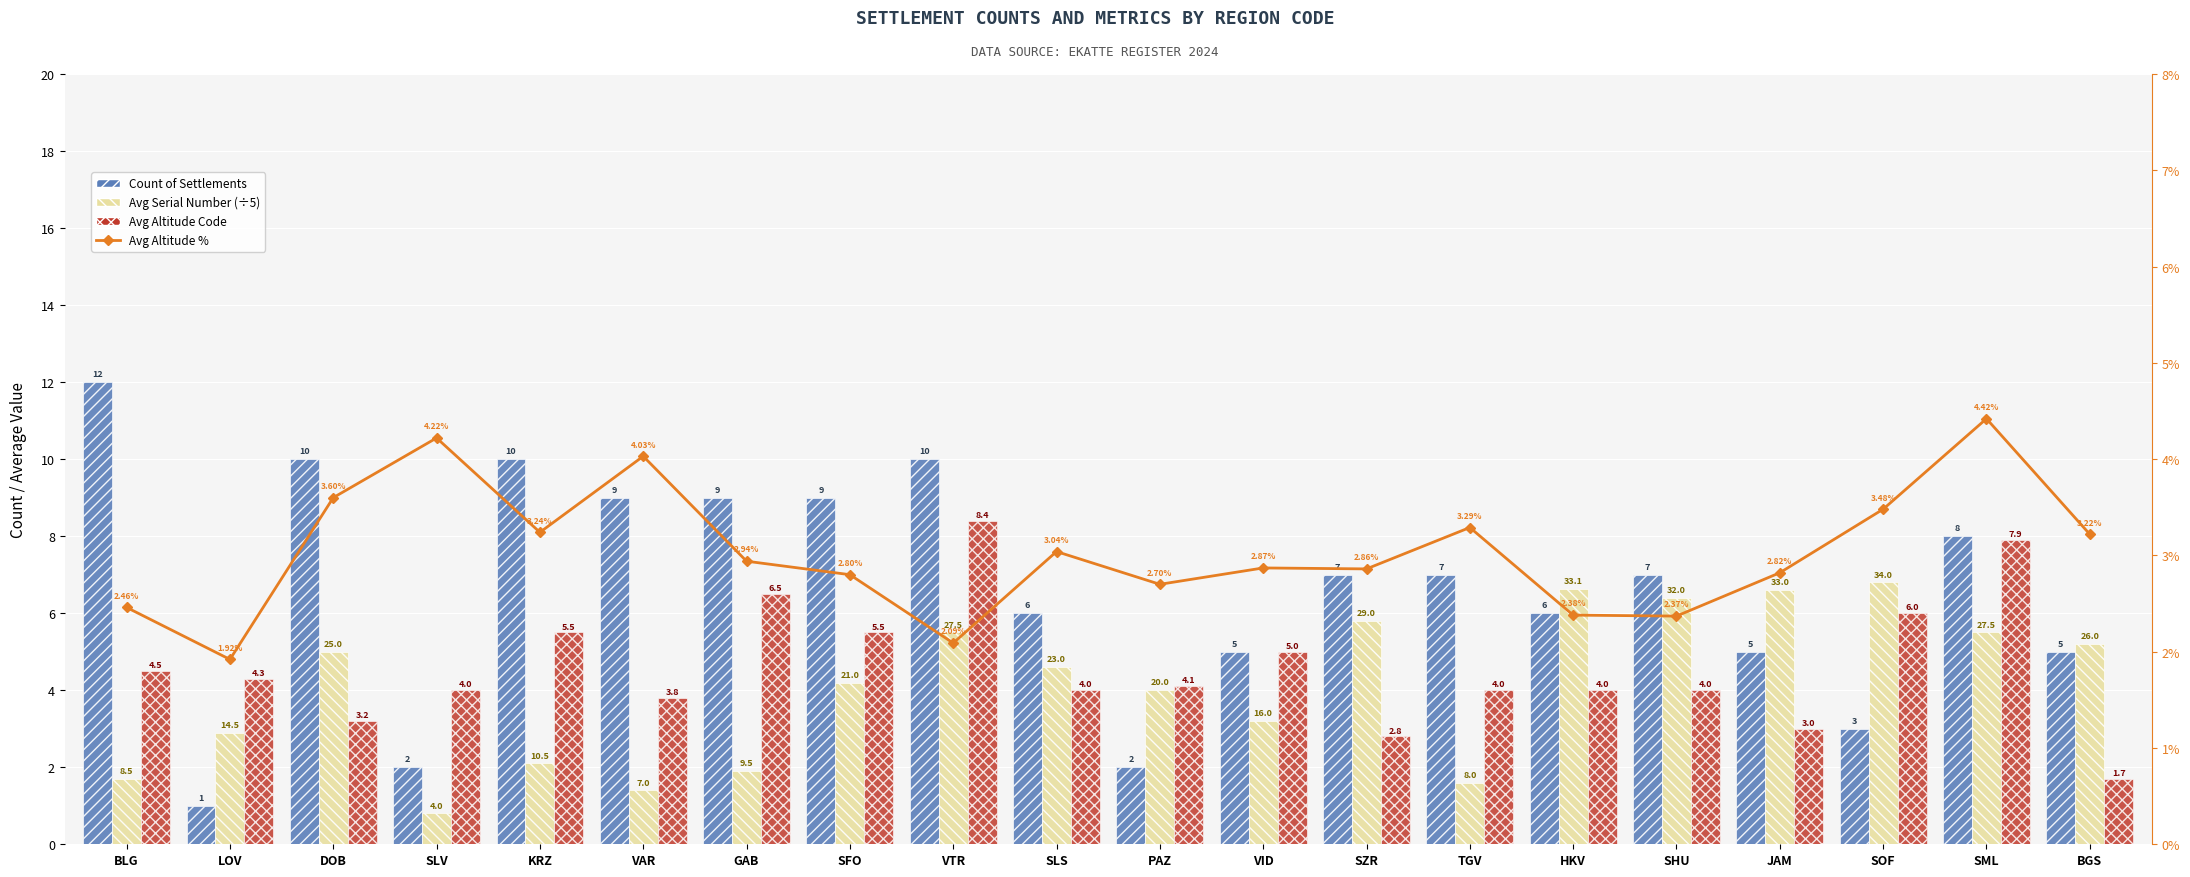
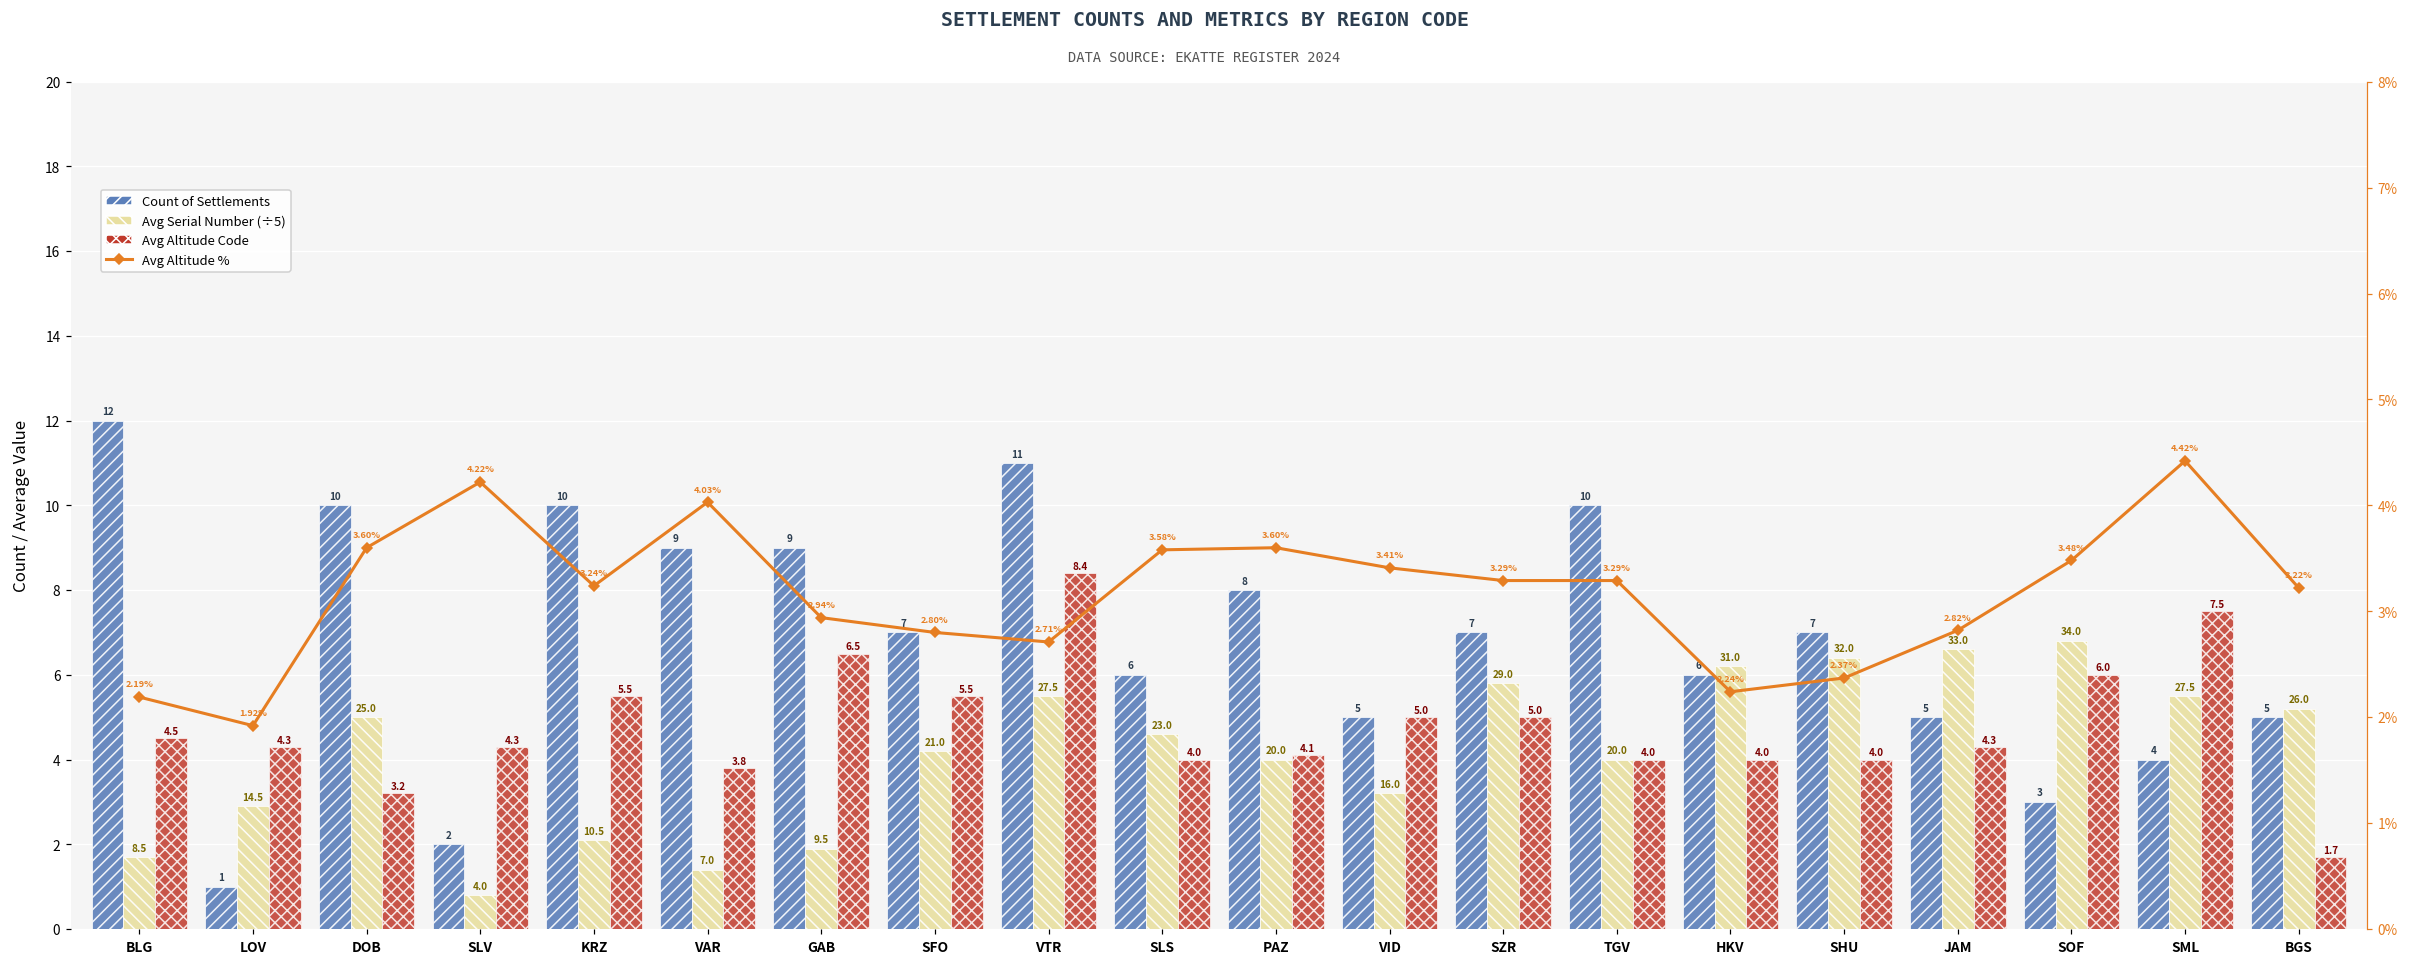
Avg Altitude Code, SLV: 4.0 -> 4.3
Count of Settlements, SFO: 9 -> 7
Count of Settlements, VTR: 10 -> 11
Count of Settlements, PAZ: 2 -> 8
Avg Altitude Code, SZR: 2.8 -> 5.0
Count of Settlements, TGV: 7 -> 10
Avg Serial Number (÷5), TGV: 8.0 -> 20.0
Avg Serial Number (÷5), HKV: 33.1 -> 31.0
Avg Altitude Code, JAM: 3.0 -> 4.3
Count of Settlements, SML: 8 -> 4
Avg Altitude Code, SML: 7.9 -> 7.5
Avg Altitude %, BLG: 2.46% -> 2.19%
Avg Altitude %, VTR: 2.09% -> 2.71%
Avg Altitude %, SLS: 3.04% -> 3.58%
Avg Altitude %, PAZ: 2.70% -> 3.60%
Avg Altitude %, VID: 2.87% -> 3.41%
Avg Altitude %, SZR: 2.86% -> 3.29%
Avg Altitude %, HKV: 2.38% -> 2.24%
